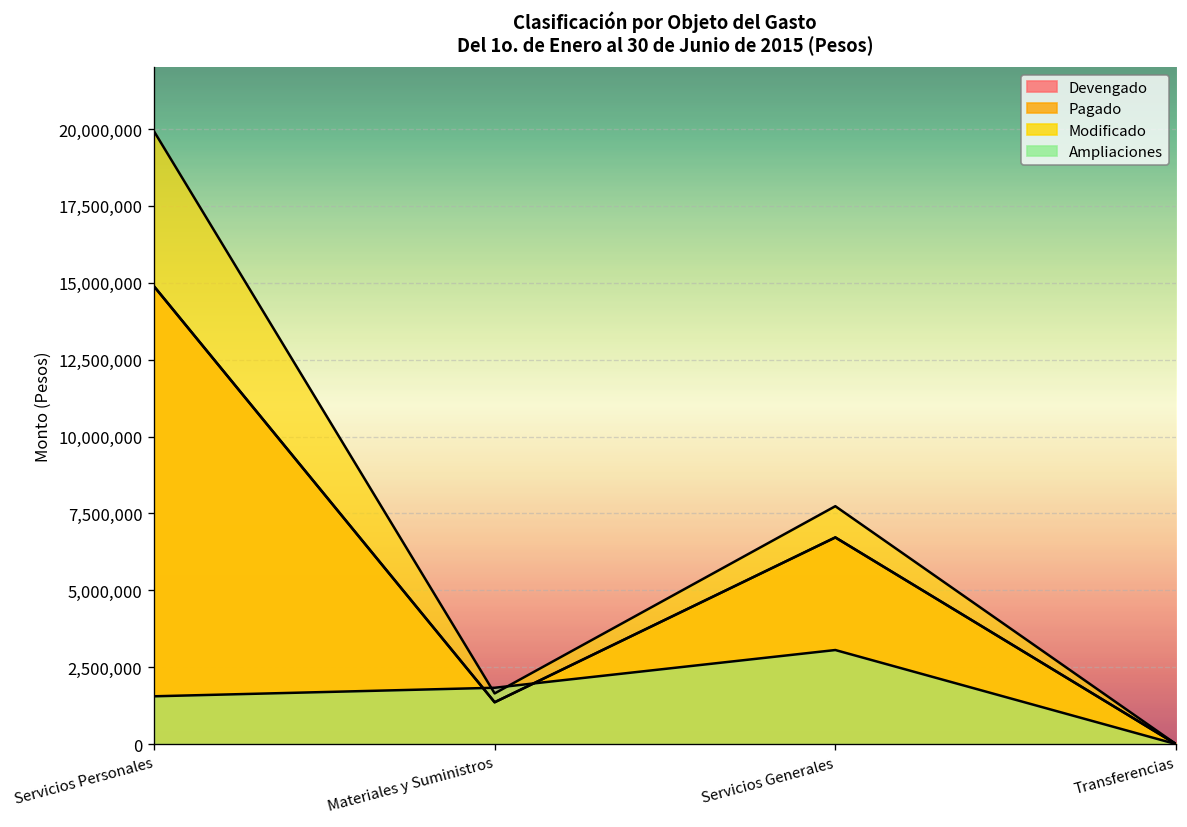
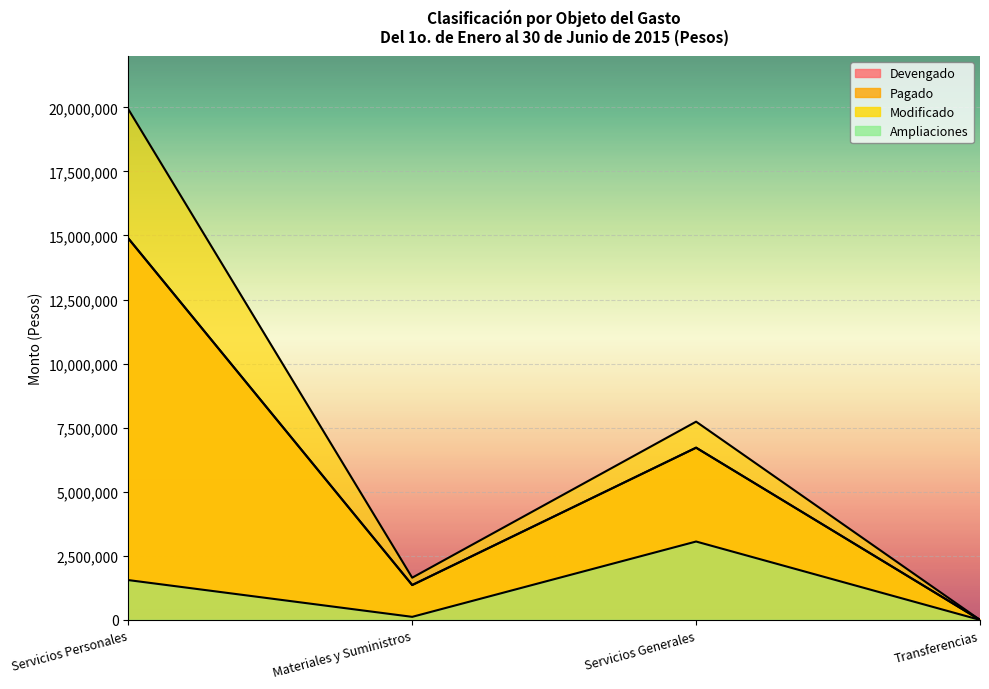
Ampliaciones, Materiales y Suministros: 1,800,000 -> 100,000
